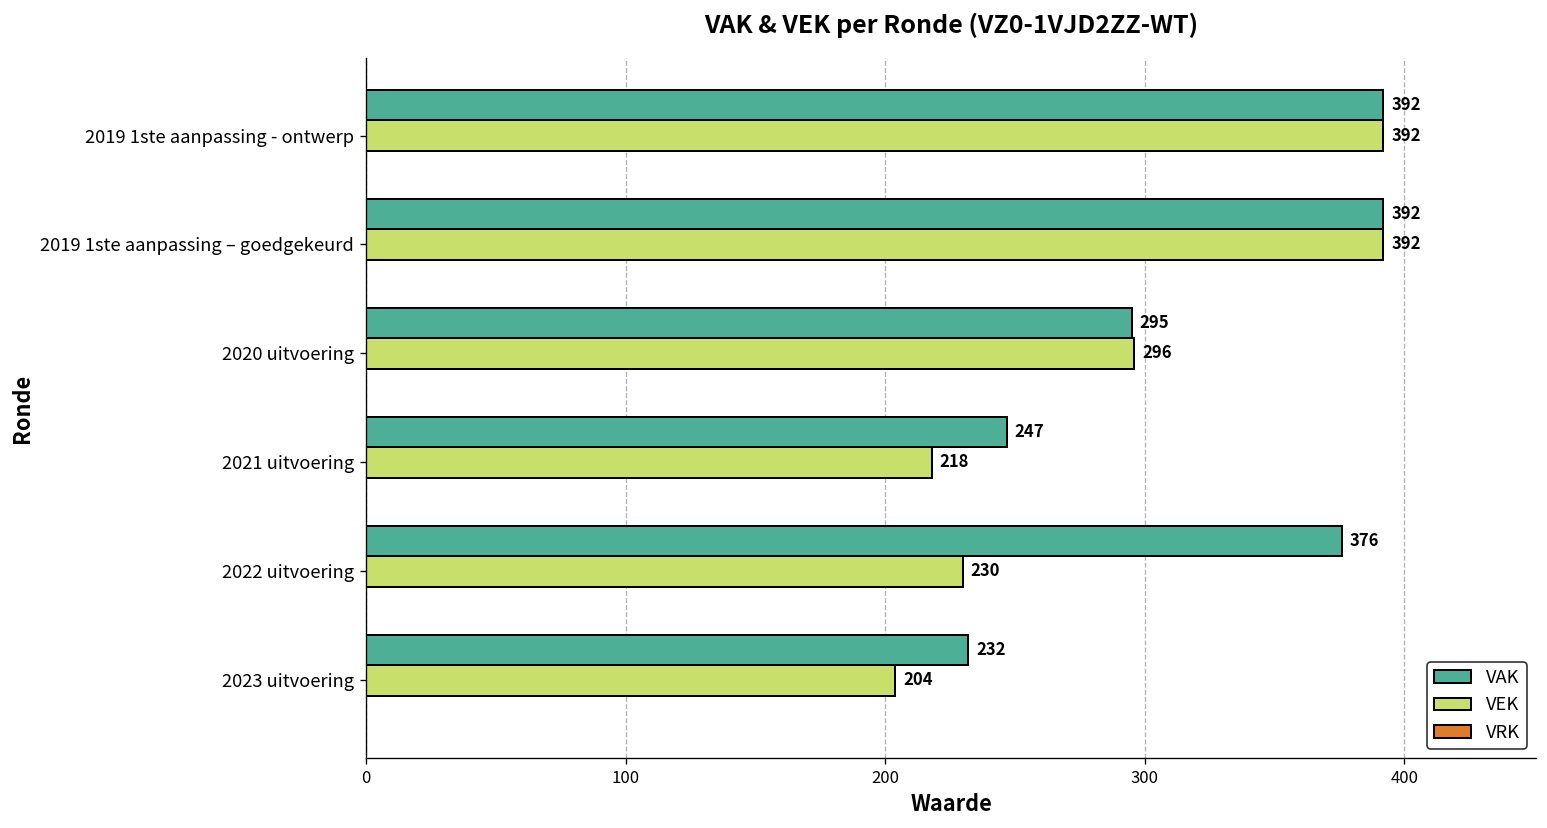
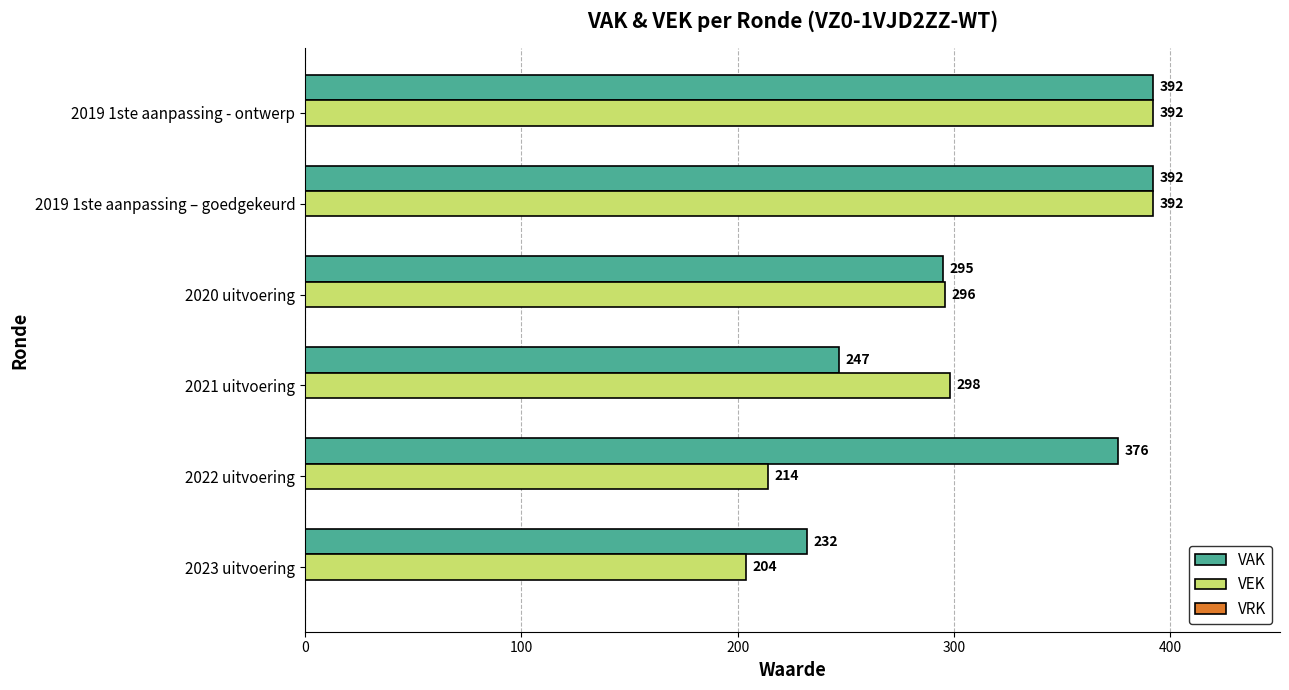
VEK, 2021 uitvoering: 218 -> 298
VEK, 2022 uitvoering: 230 -> 214
